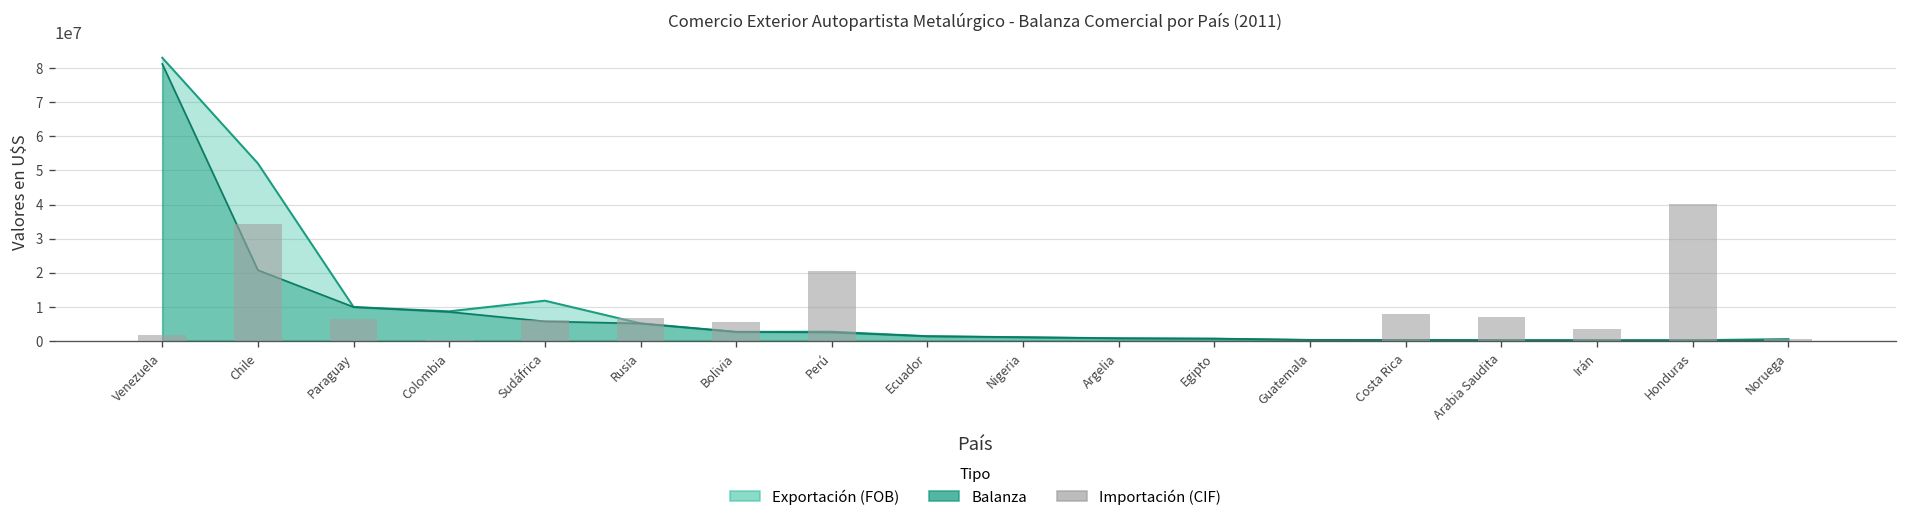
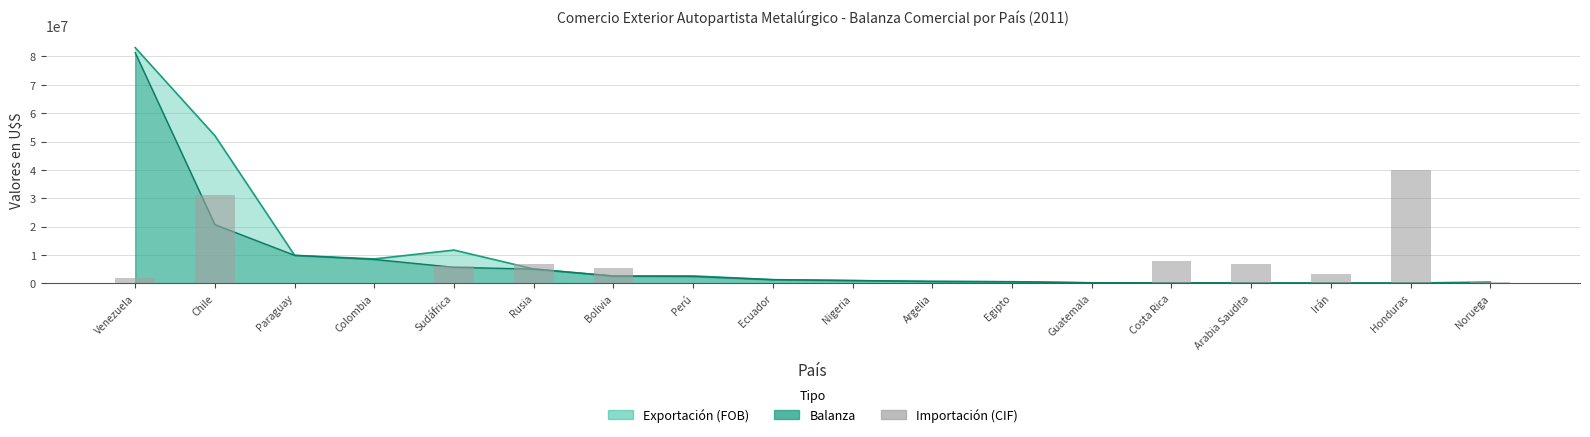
Importación (CIF), Chile: 34000000 -> 31000000
Importación (CIF), Paraguay: 6000000 -> 0
Importación (CIF), Perú: 21000000 -> 0
